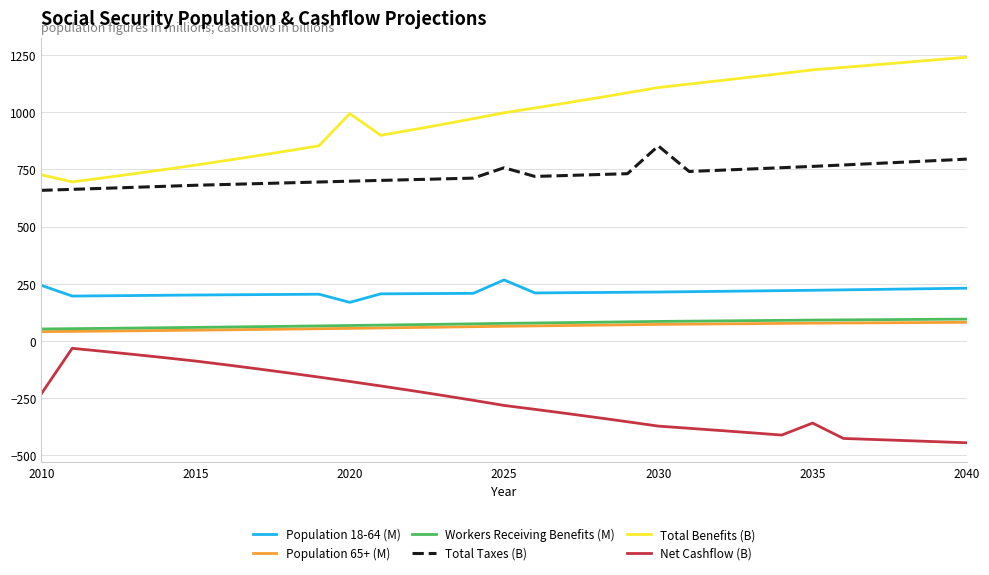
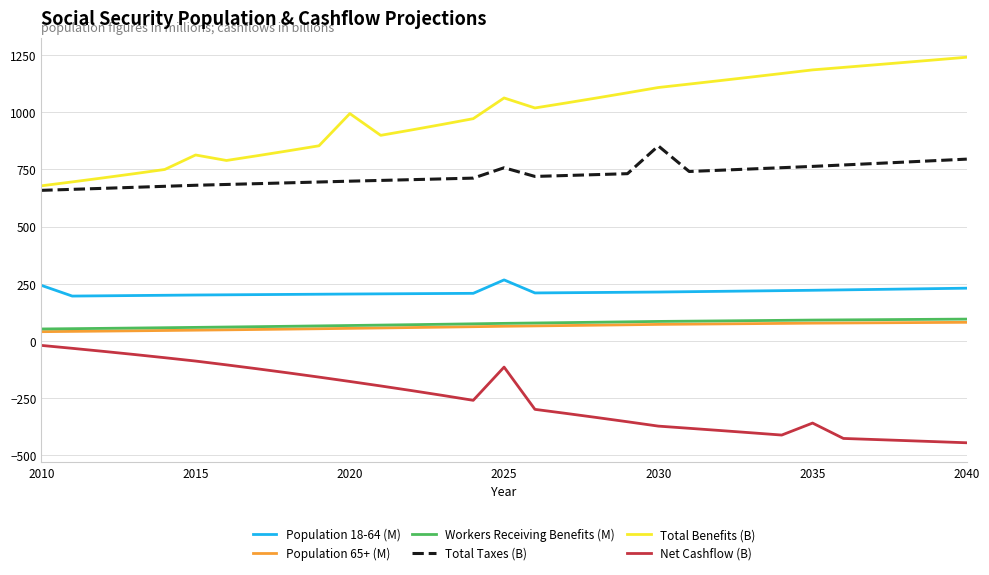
Total Benefits (B), 2010: 730 -> 680
Net Cashflow (B), 2010: -230 -> -20
Total Benefits (B), 2015: 770 -> 810
Population 18-64 (M), 2020: 170 -> 200
Total Benefits (B), 2025: 1000 -> 1060
Net Cashflow (B), 2025: -280 -> -110
